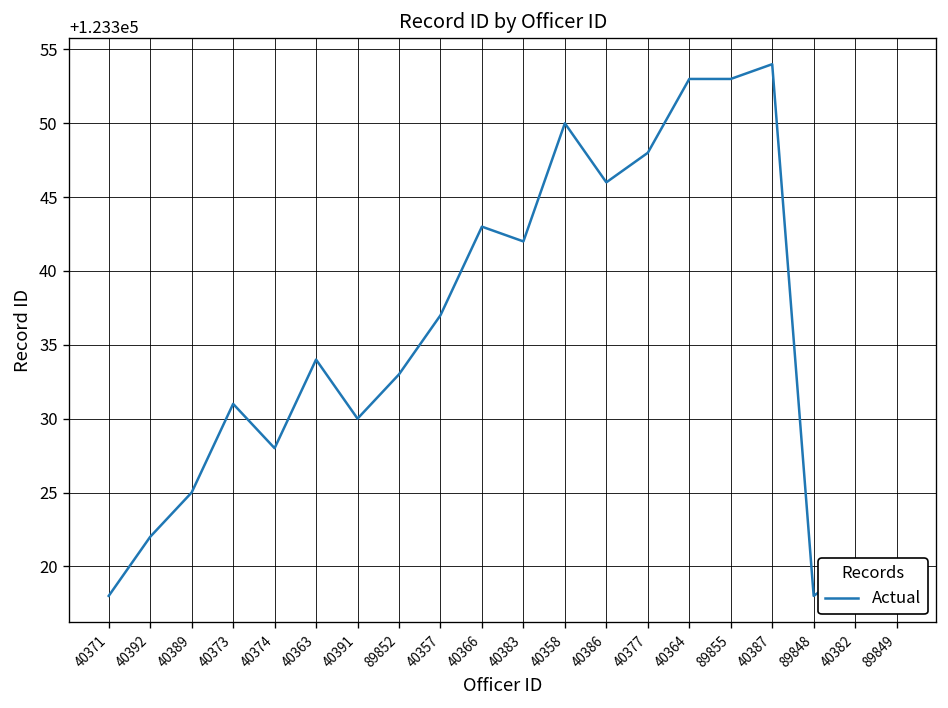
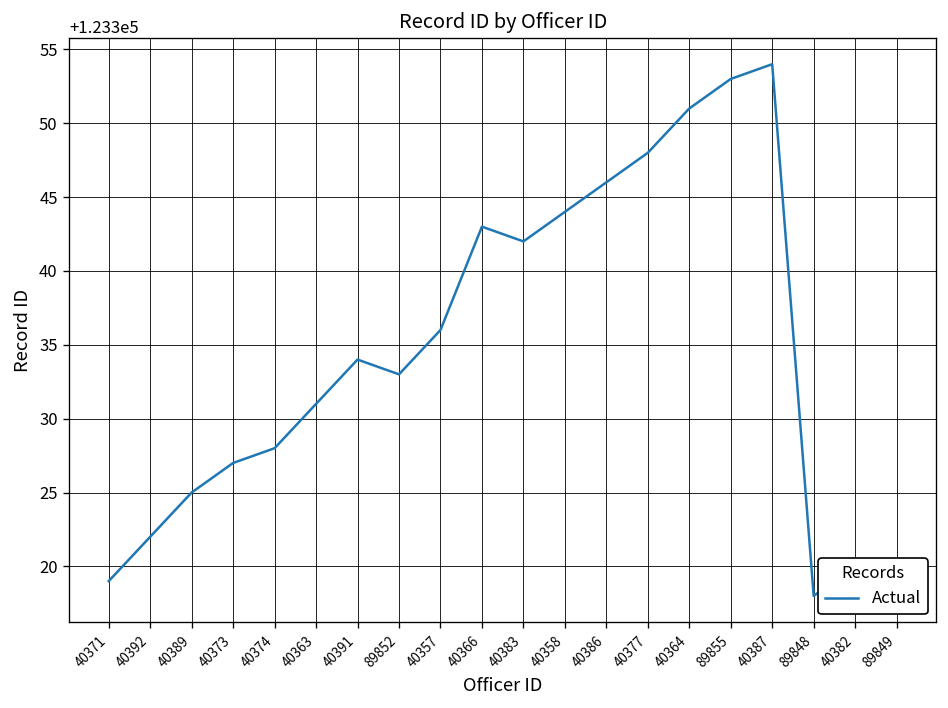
40371: 123318 -> 123319
40373: 123331 -> 123327
40363: 123334 -> 123331
40391: 123330 -> 123334
40357: 123337 -> 123336
40358: 123350 -> 123344
40364: 123353 -> 123351
